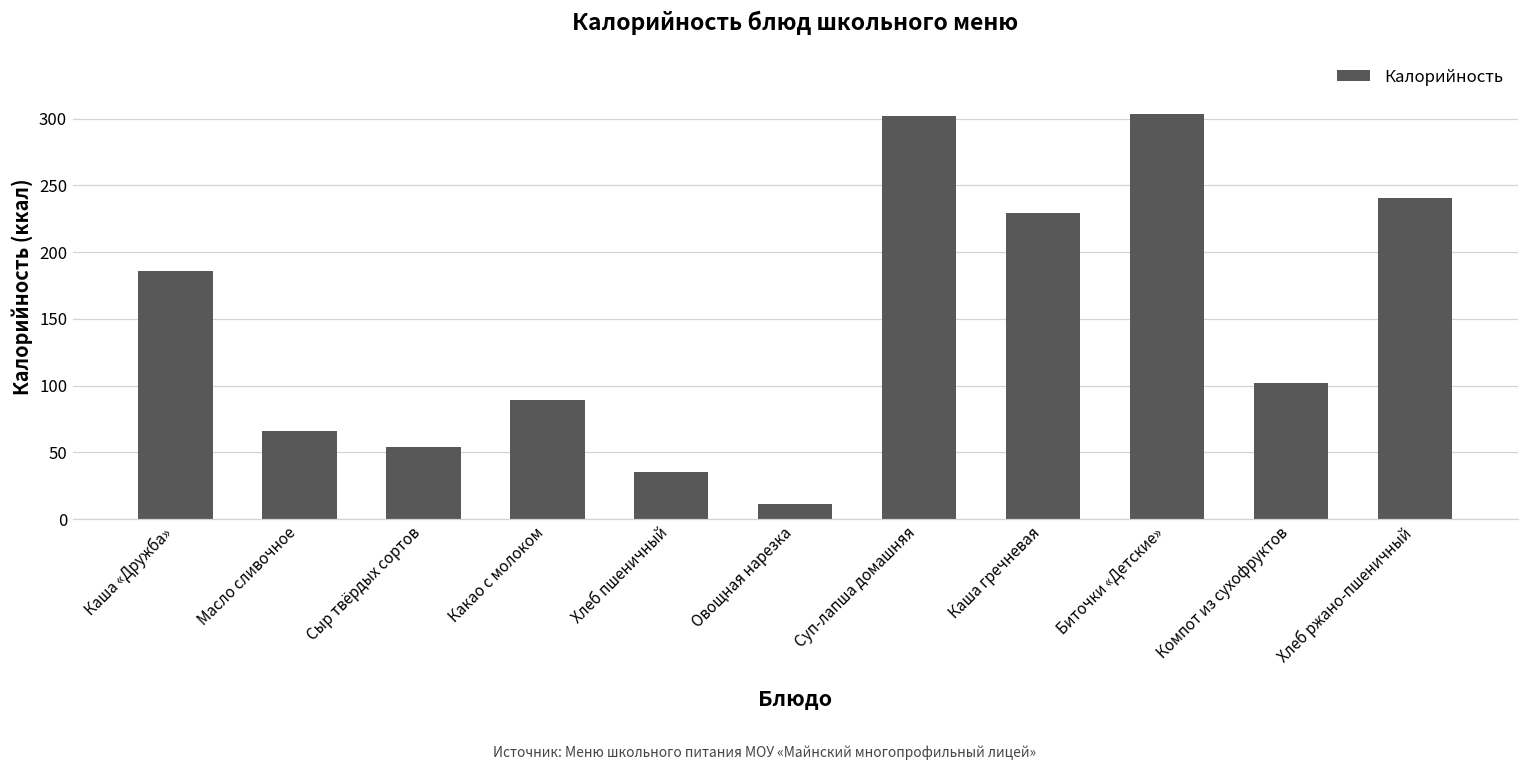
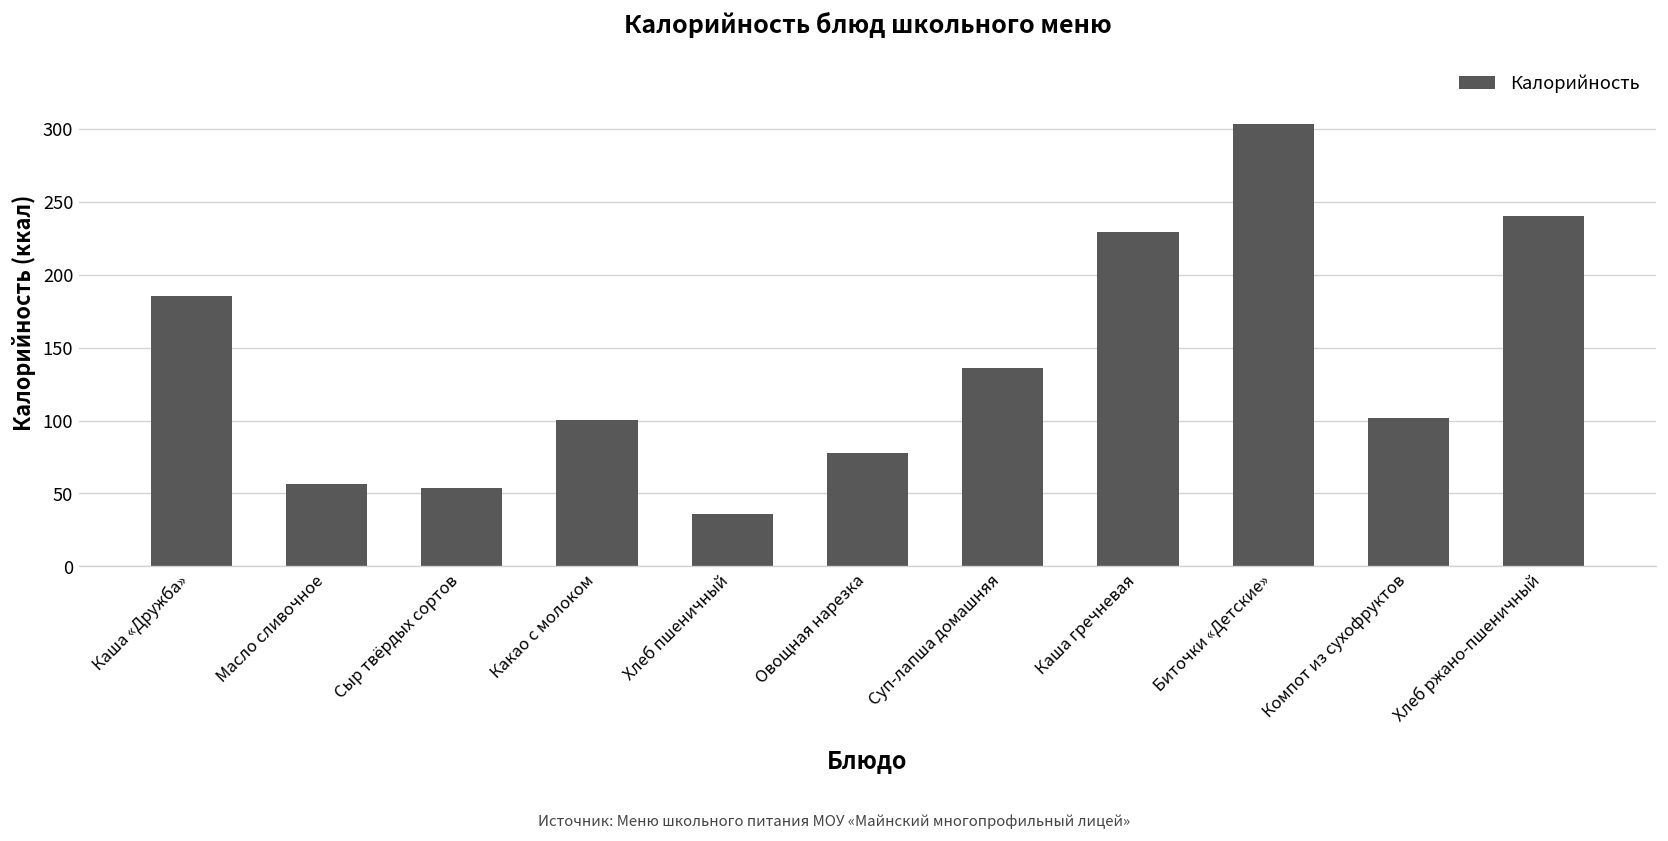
Масло сливочное: 66 -> 57
Какао с молоком: 89 -> 100
Овощная нарезка: 12 -> 78
Суп-лапша домашняя: 302 -> 136
